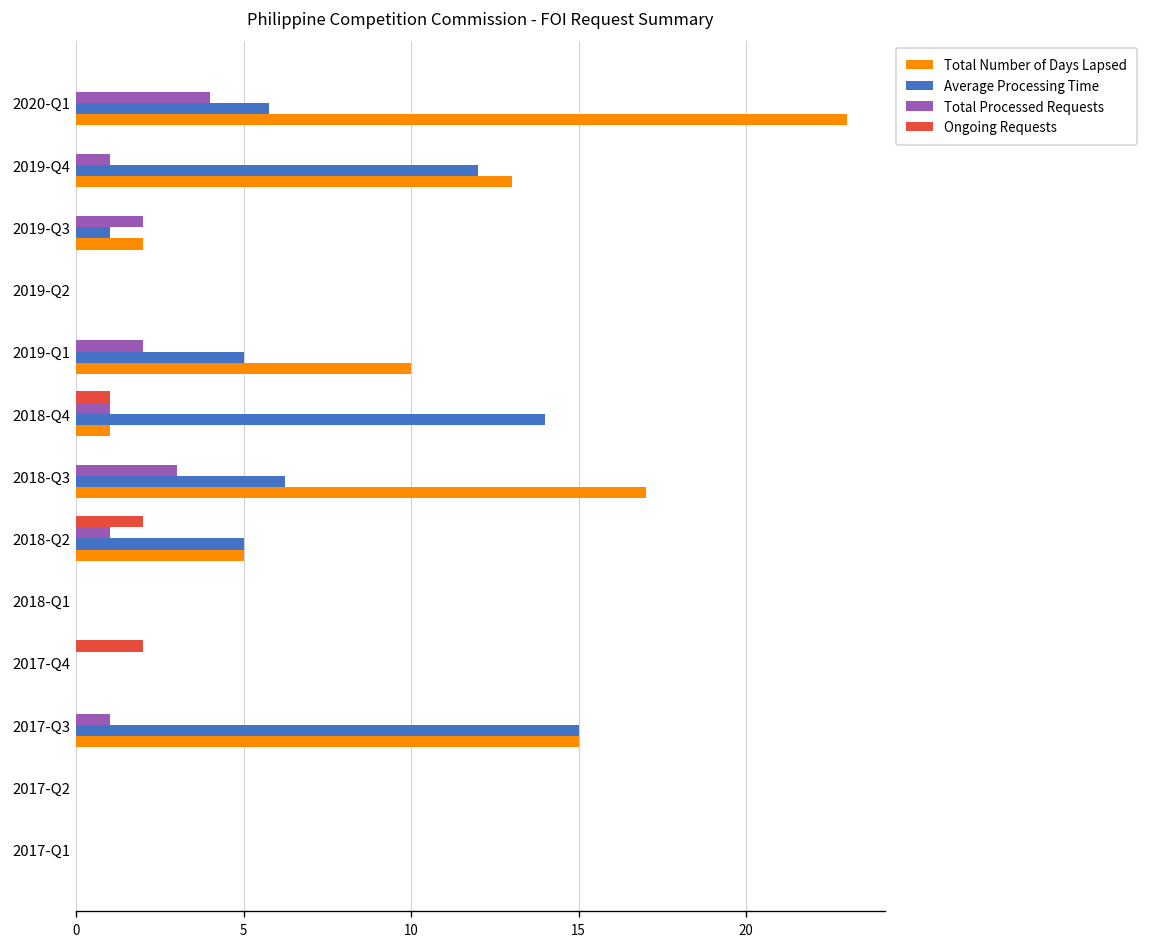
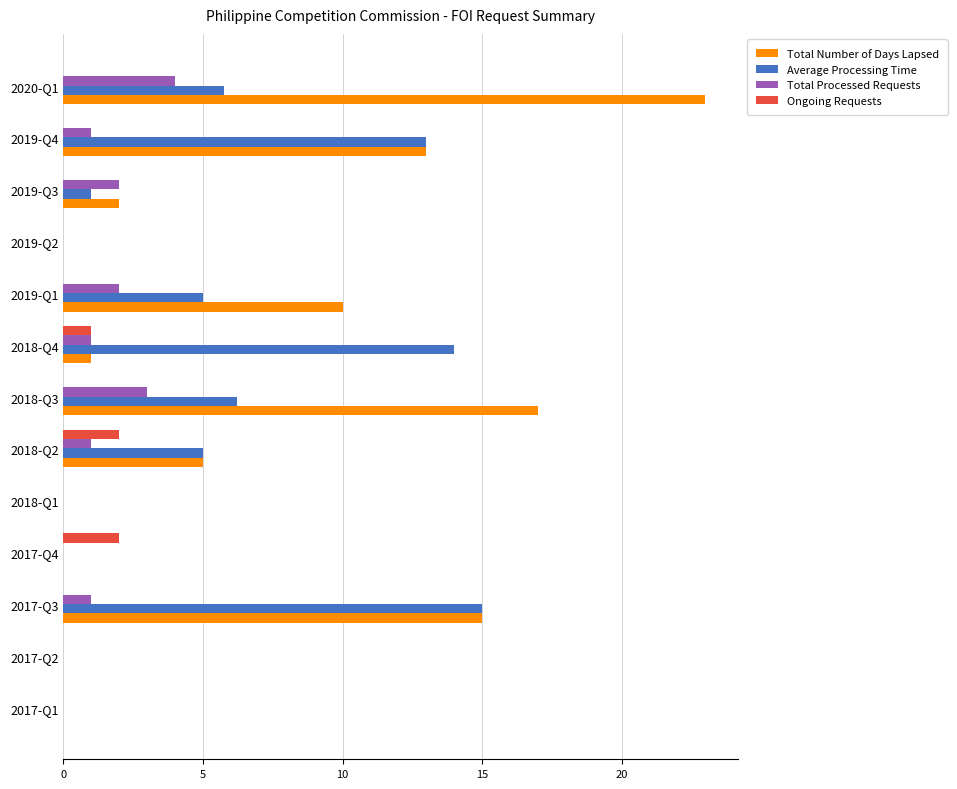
Average Processing Time, 2019-Q4: 12 -> 13
